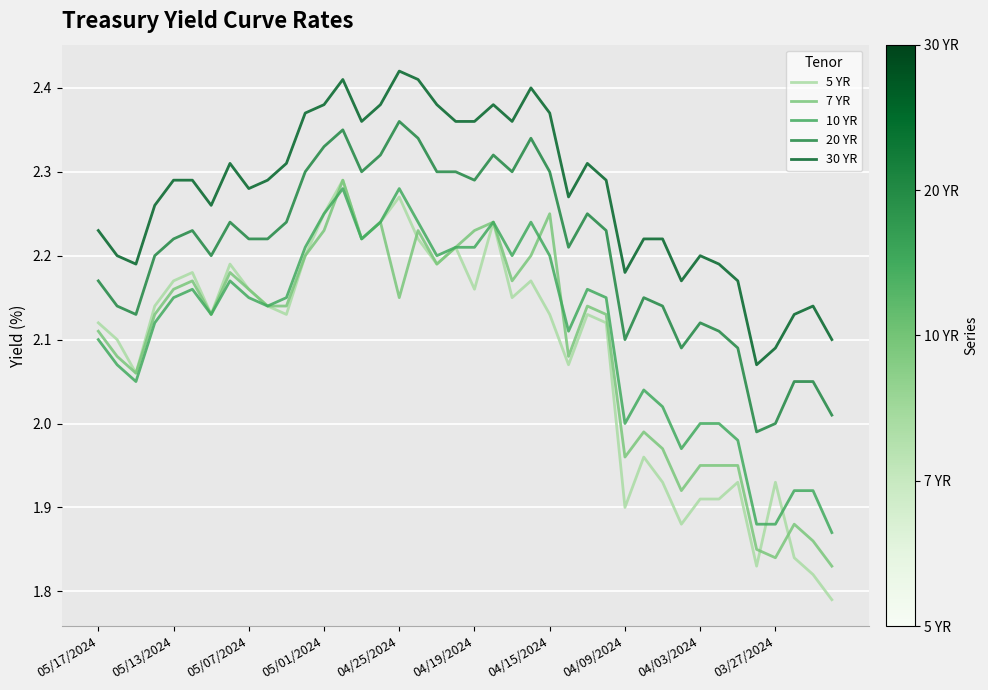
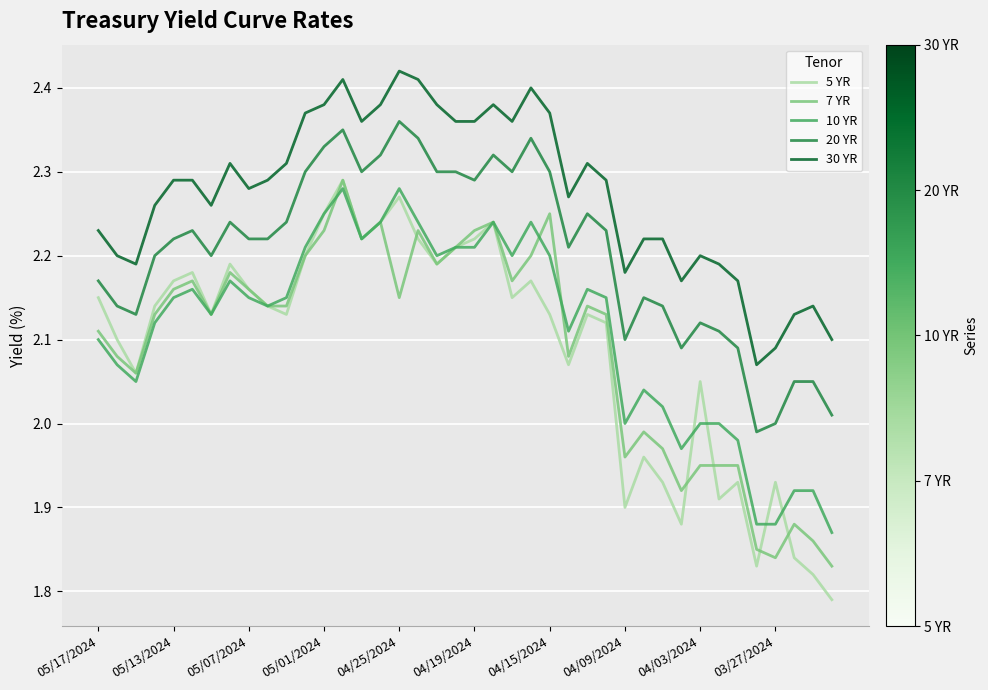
5 YR, 05/17/2024: 2.12 -> 2.15
5 YR, 04/19/2024: 2.16 -> 2.22
5 YR, 04/03/2024: 1.91 -> 2.05
